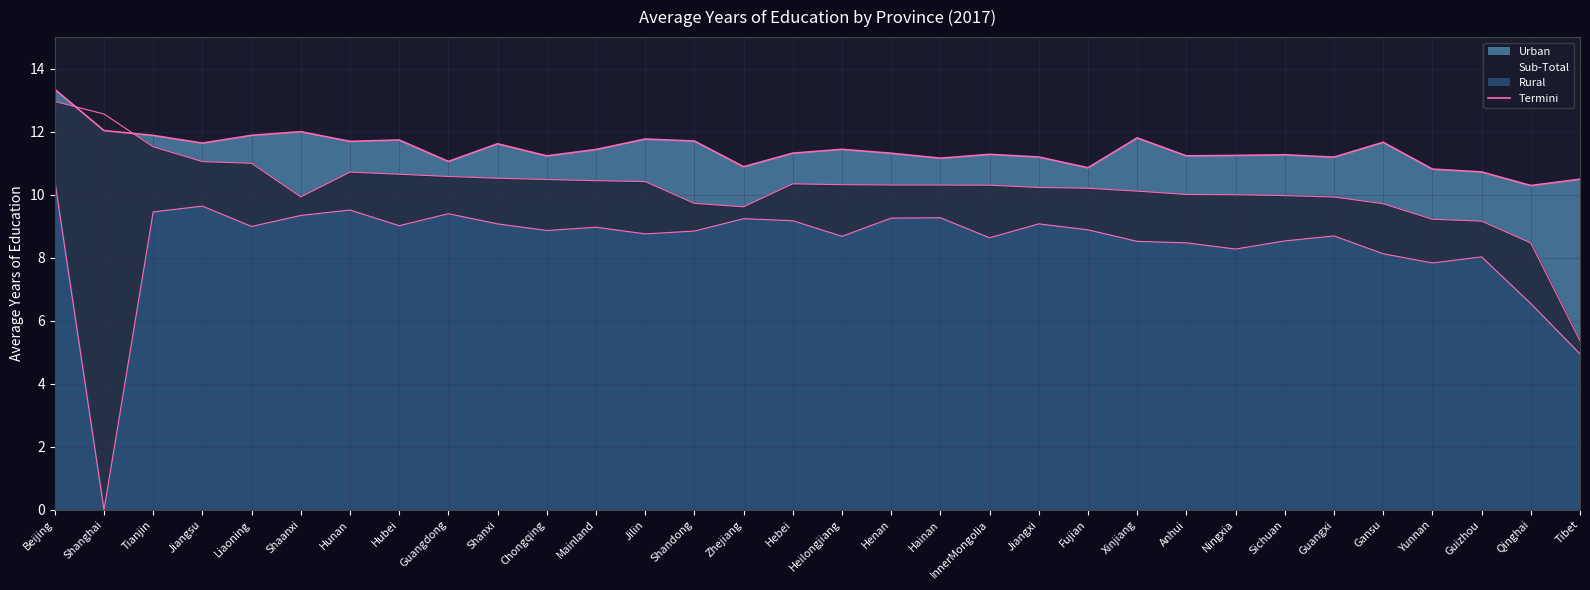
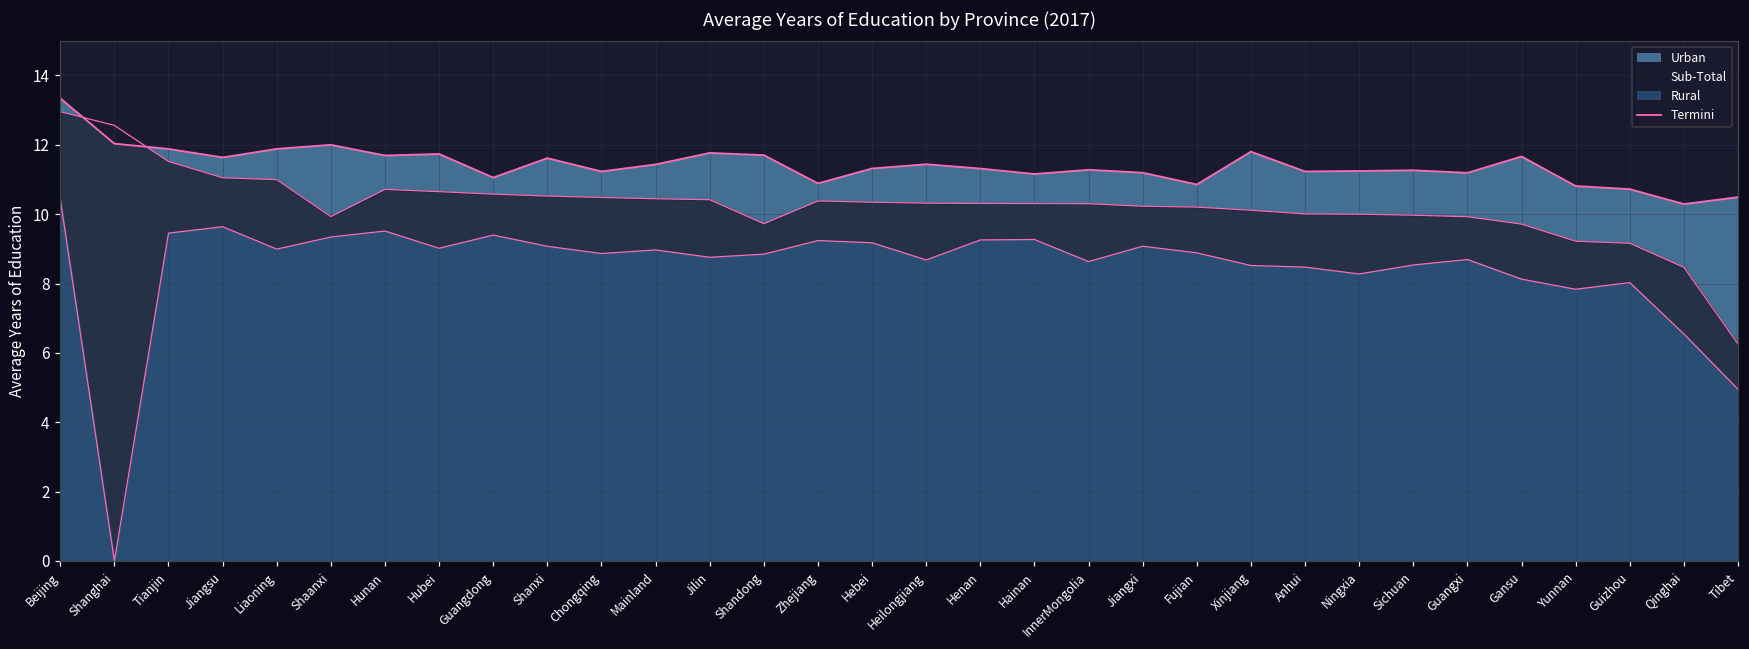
Sub-Total, Zhejiang: 9.6 -> 10.4
Sub-Total, Tibet: 5.4 -> 6.3
